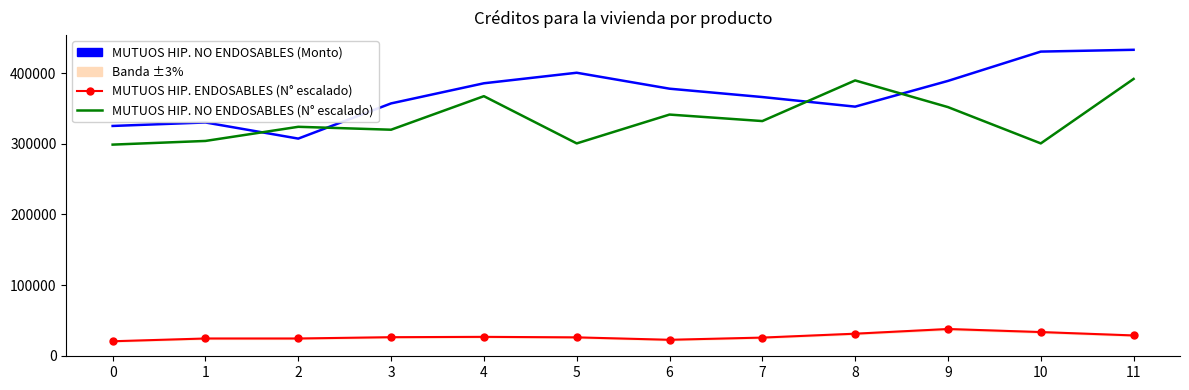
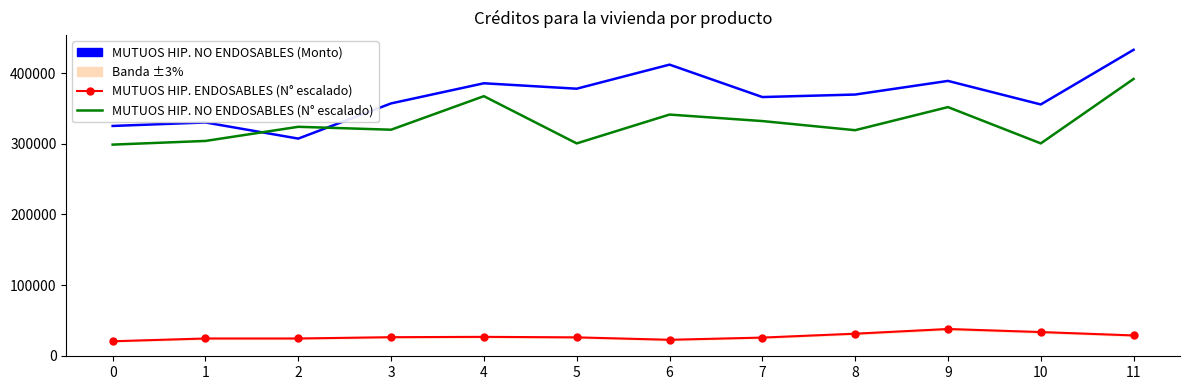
MUTUOS HIP. NO ENDOSABLES (Monto), 5: 400000 -> 380000
MUTUOS HIP. NO ENDOSABLES (Monto), 6: 380000 -> 410000
MUTUOS HIP. NO ENDOSABLES (Monto), 8: 350000 -> 370000
MUTUOS HIP. NO ENDOSABLES (N° escalado), 8: 390000 -> 320000
MUTUOS HIP. NO ENDOSABLES (Monto), 10: 430000 -> 360000
